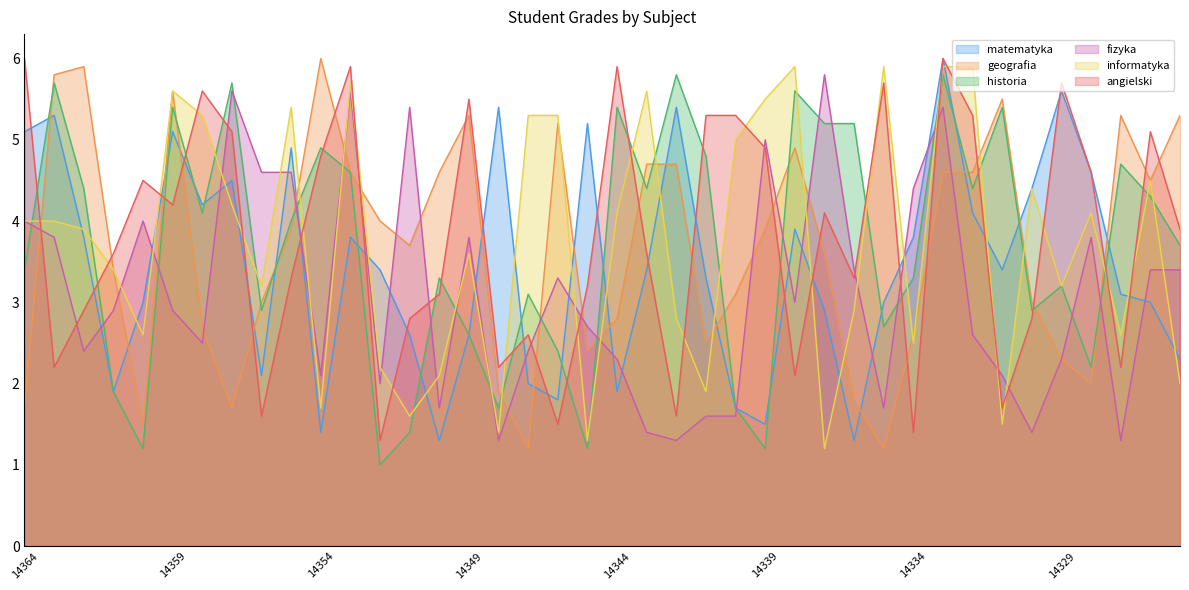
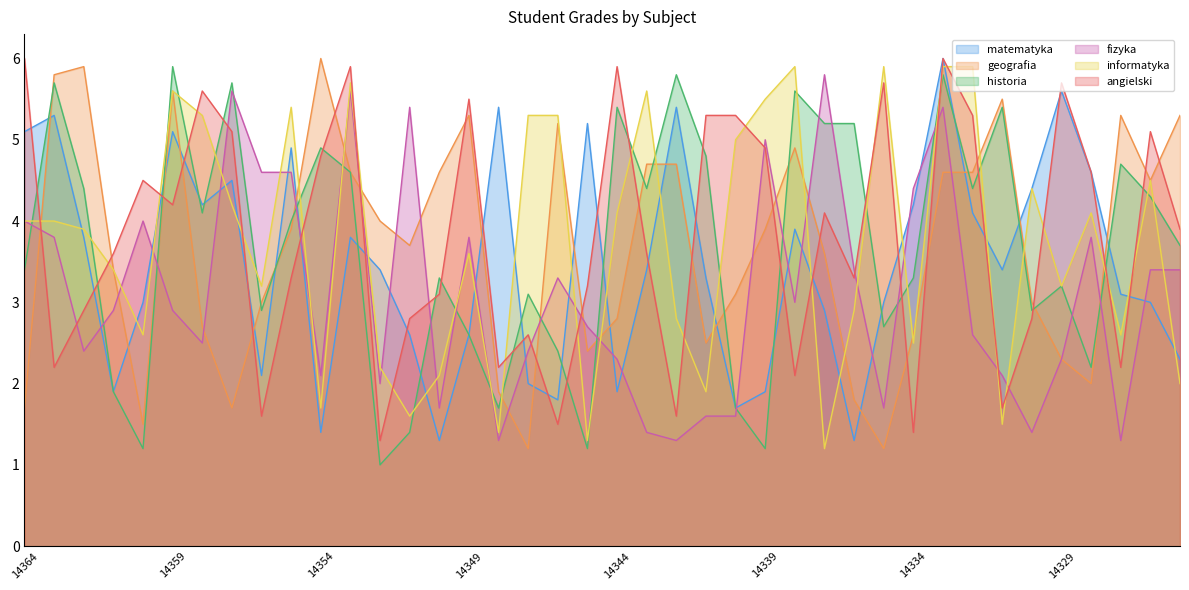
historia, 14359: 5.4 -> 5.9
matematyka, 14339: 1.5 -> 1.9
matematyka, 14334: 3.8 -> 4.2
